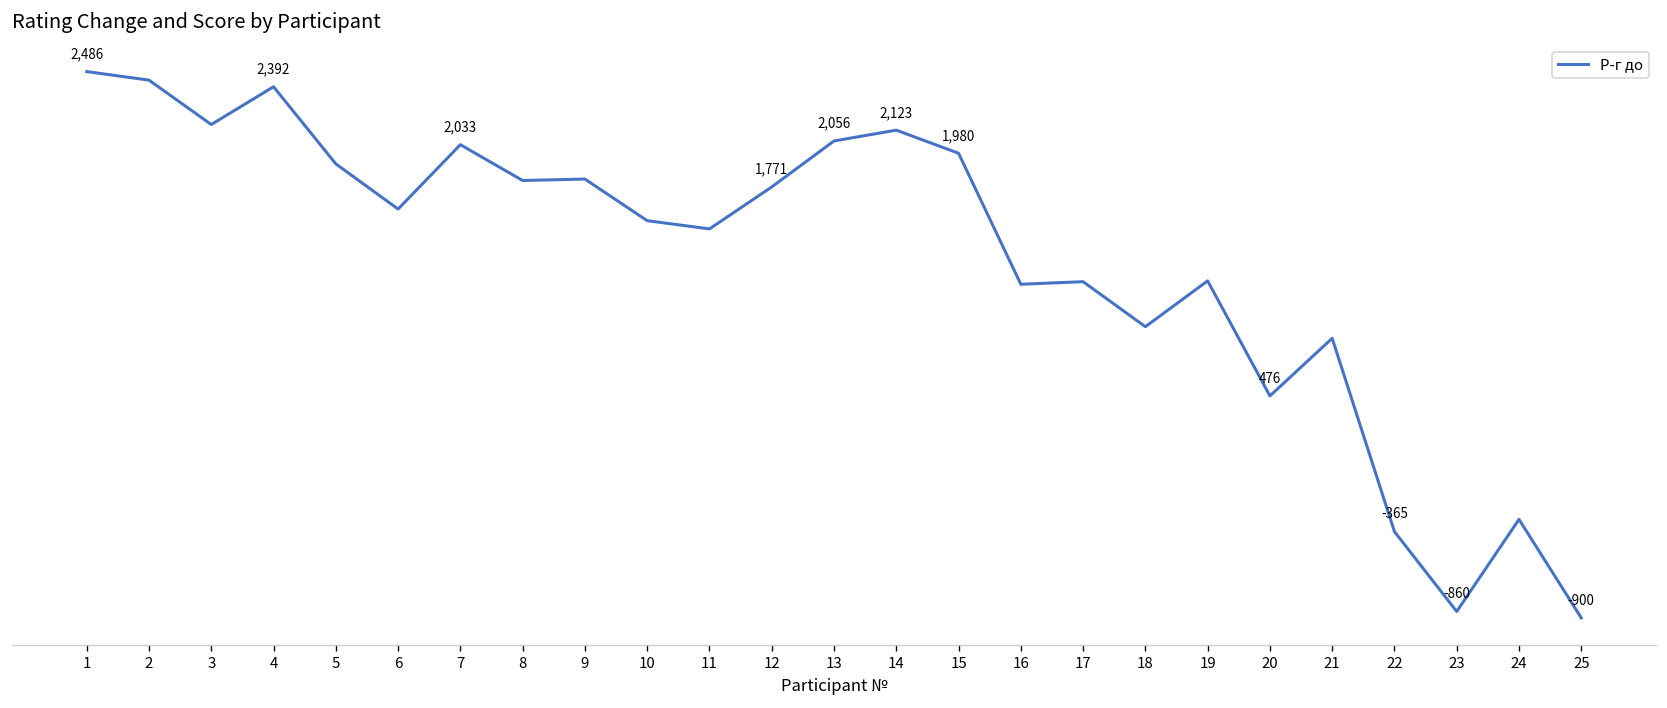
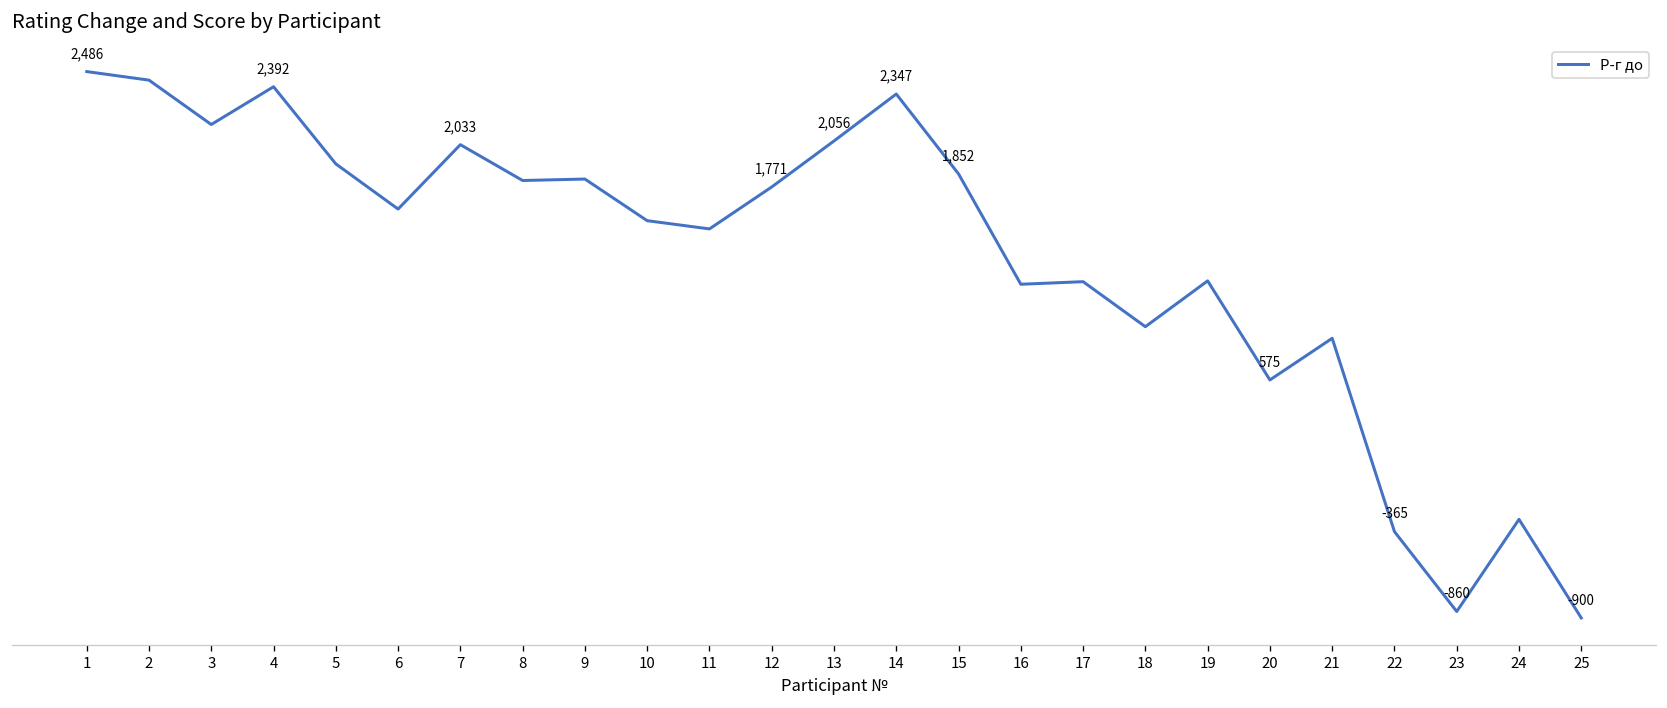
14: 2,123 -> 2,347
15: 1,980 -> 1,852
20: 476 -> 575
